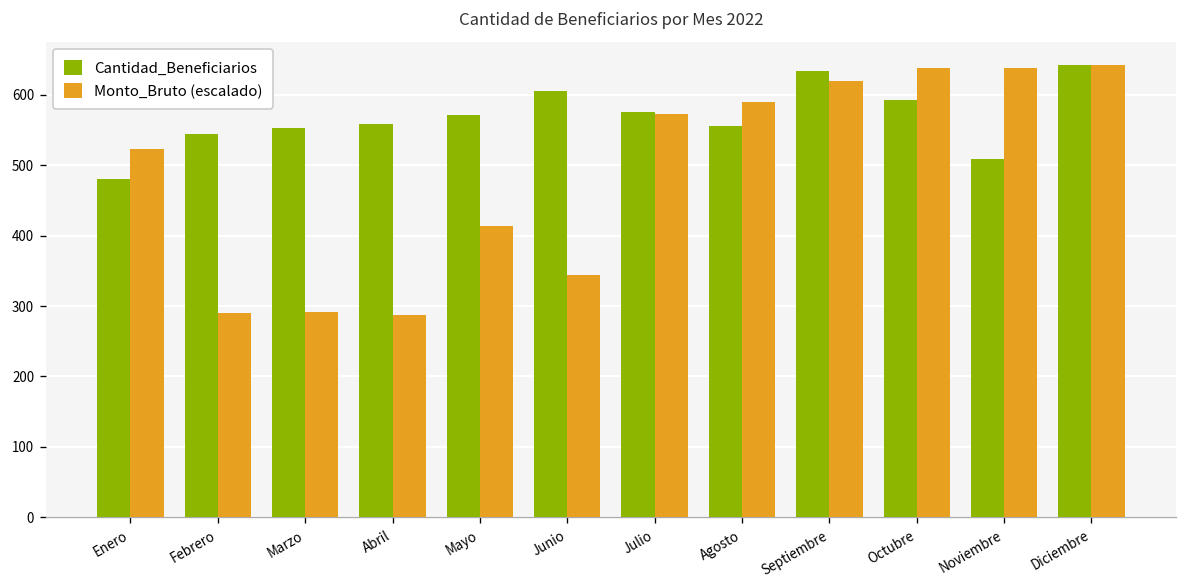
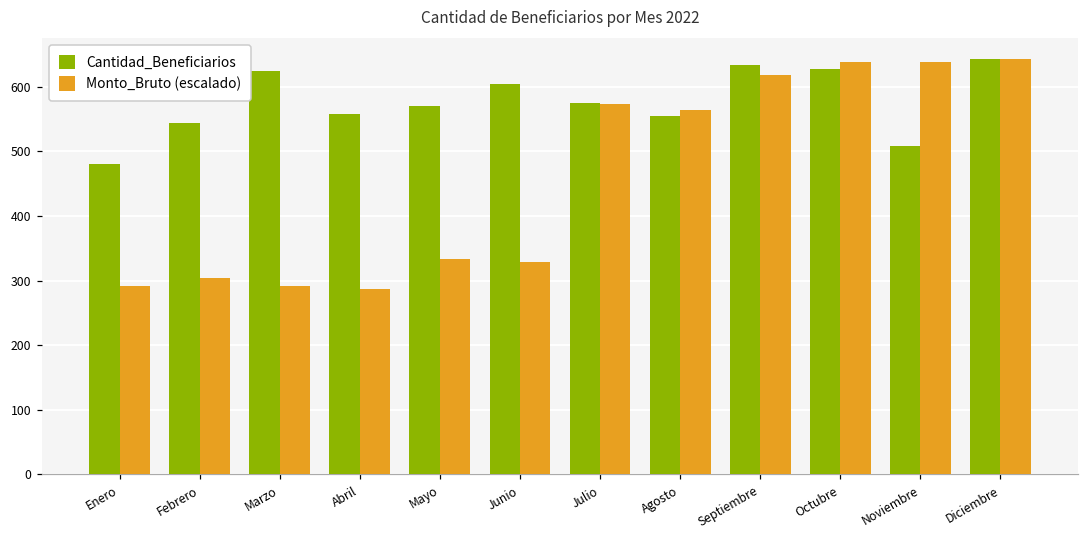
Monto_Bruto (escalado), Enero: 520 -> 290
Monto_Bruto (escalado), Febrero: 290 -> 300
Cantidad_Beneficiarios, Marzo: 550 -> 620
Monto_Bruto (escalado), Mayo: 410 -> 330
Monto_Bruto (escalado), Junio: 340 -> 330
Monto_Bruto (escalado), Agosto: 590 -> 560
Cantidad_Beneficiarios, Octubre: 590 -> 630
